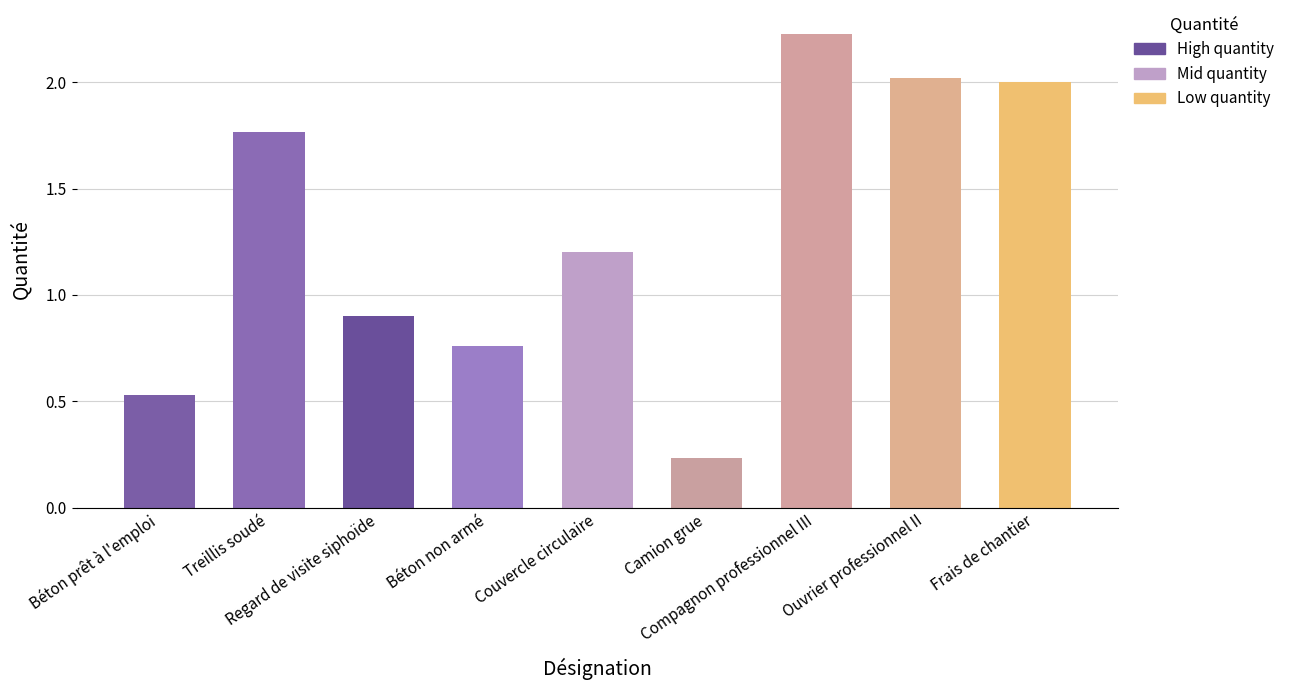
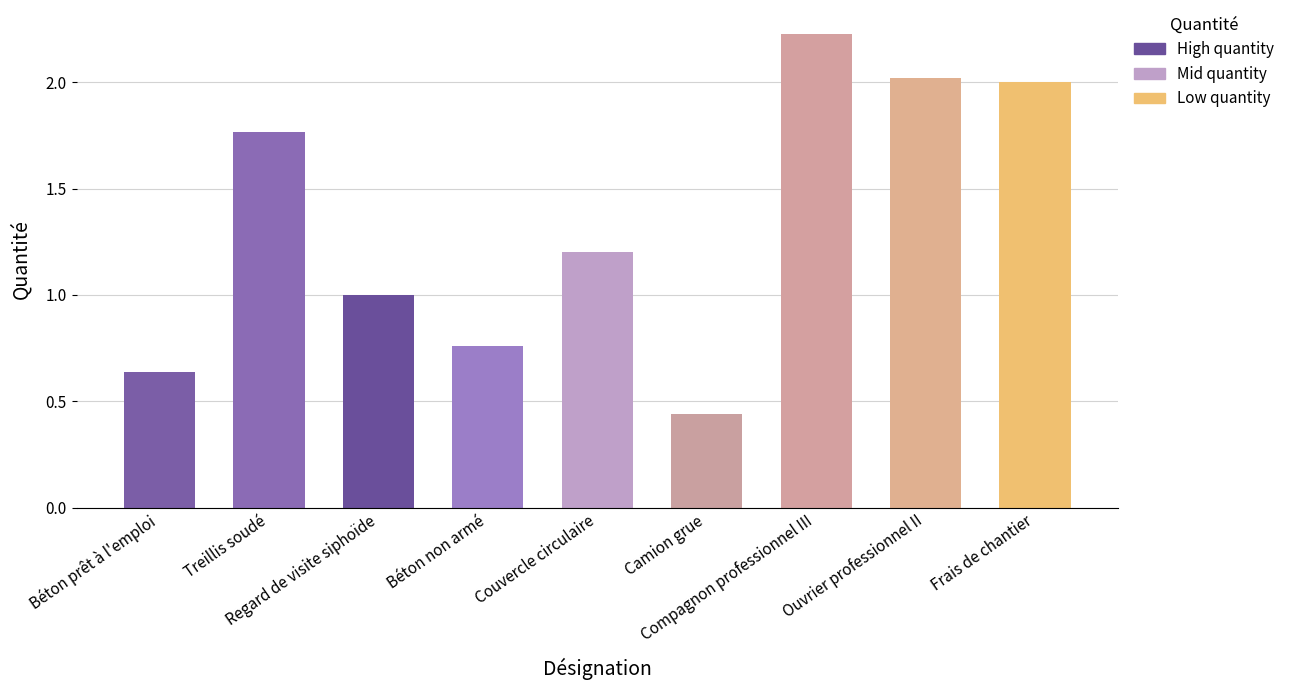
Béton prêt à l'emploi: 0.53 -> 0.64
Regard de visite siphoïde: 0.9 -> 1.0
Camion grue: 0.24 -> 0.44
